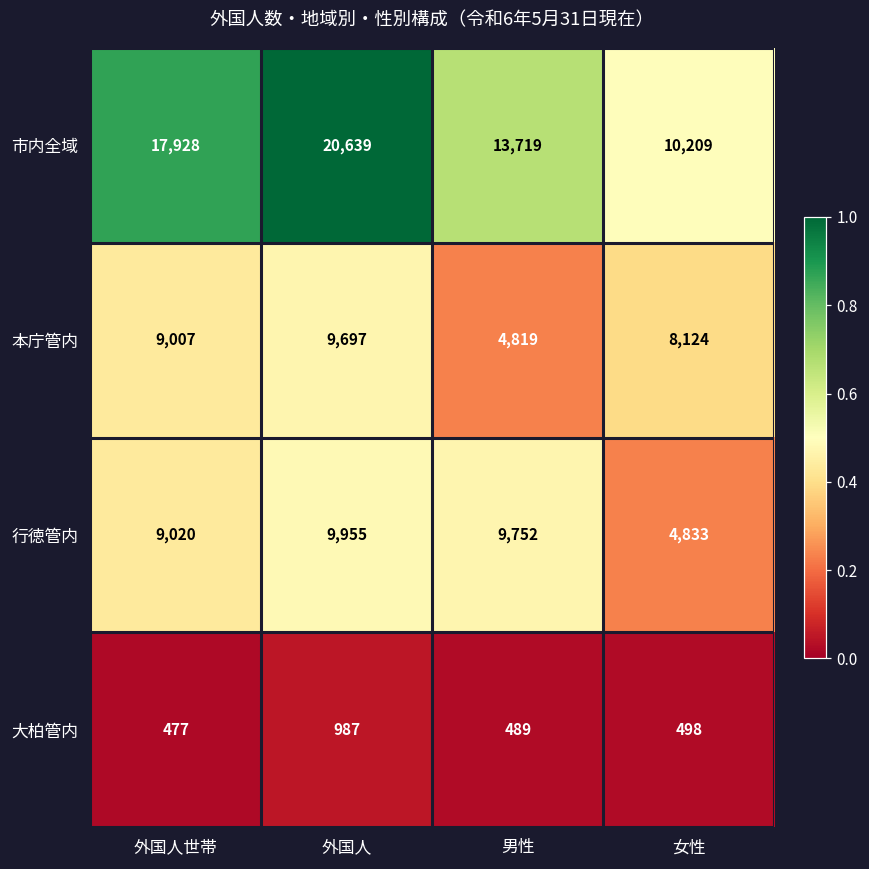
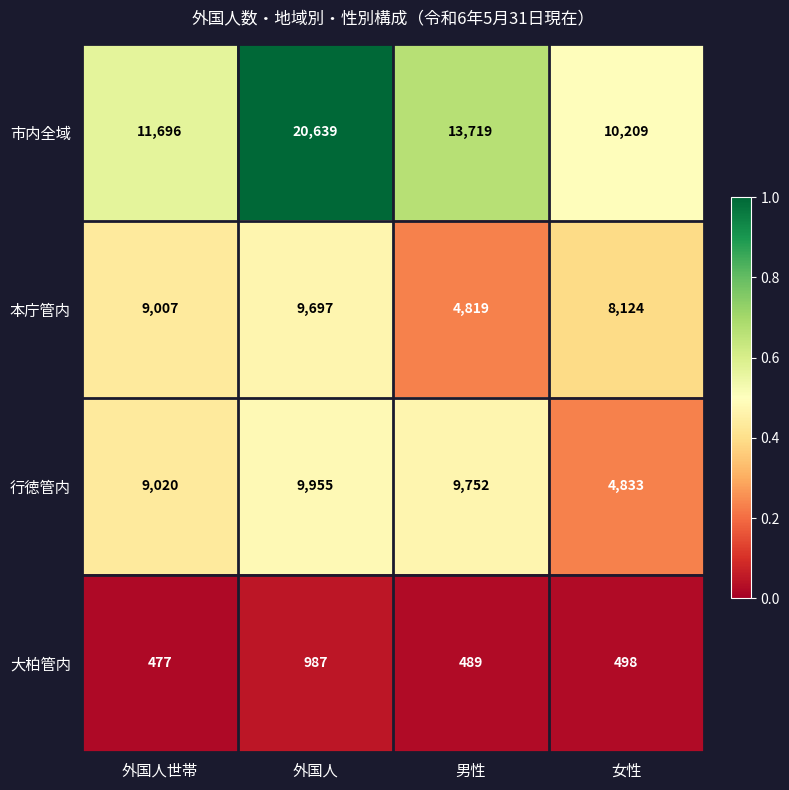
市内全域, 外国人世帯: 17,928 -> 11,696
